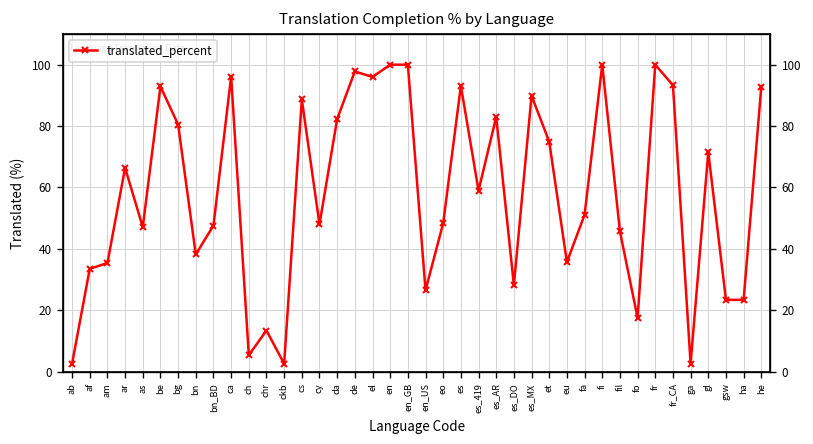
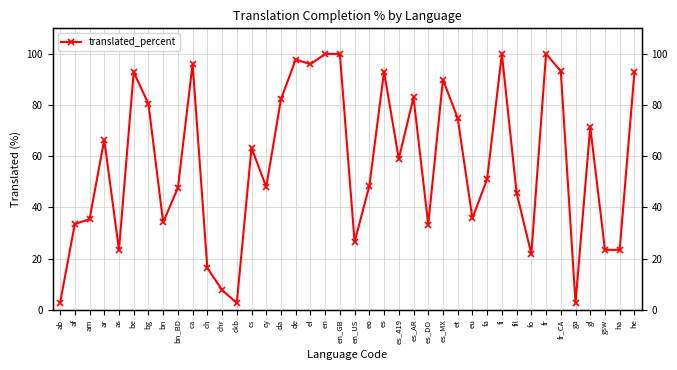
as: 47 -> 23
bn: 38 -> 34
ch: 5 -> 16
chr: 13 -> 8
cs: 89 -> 63
es_DO: 28 -> 33
fo: 18 -> 22
